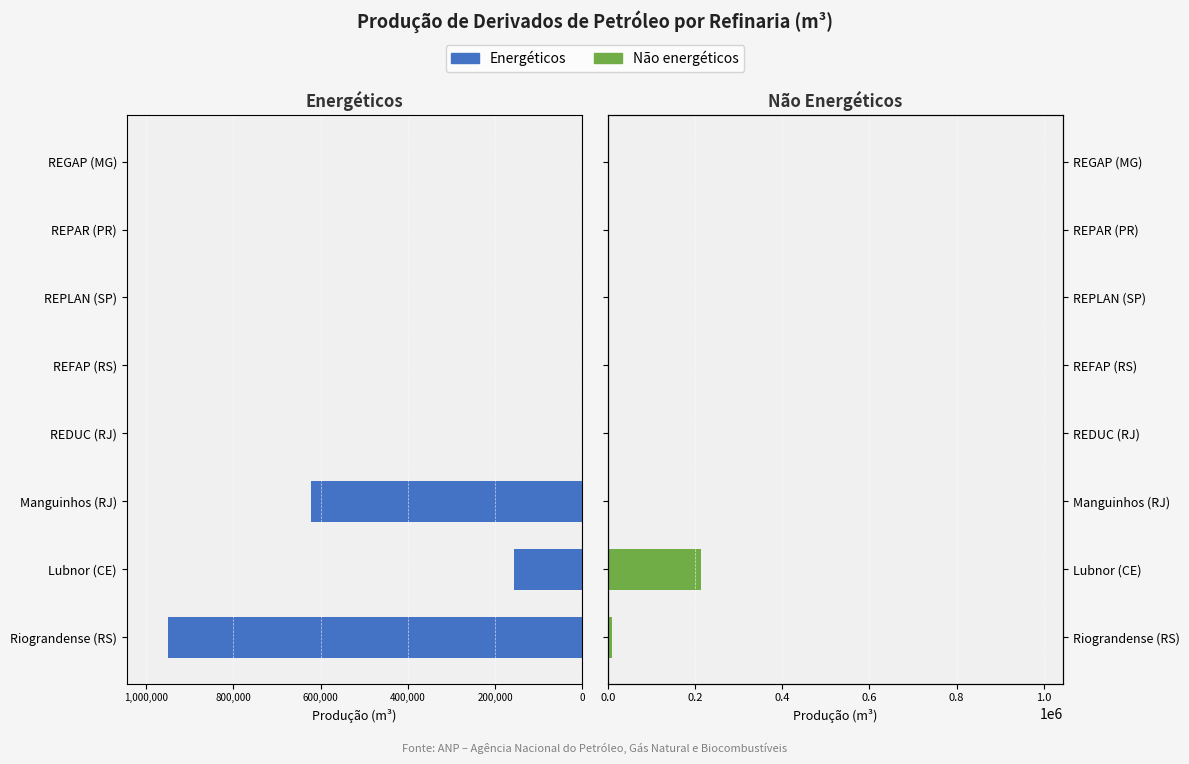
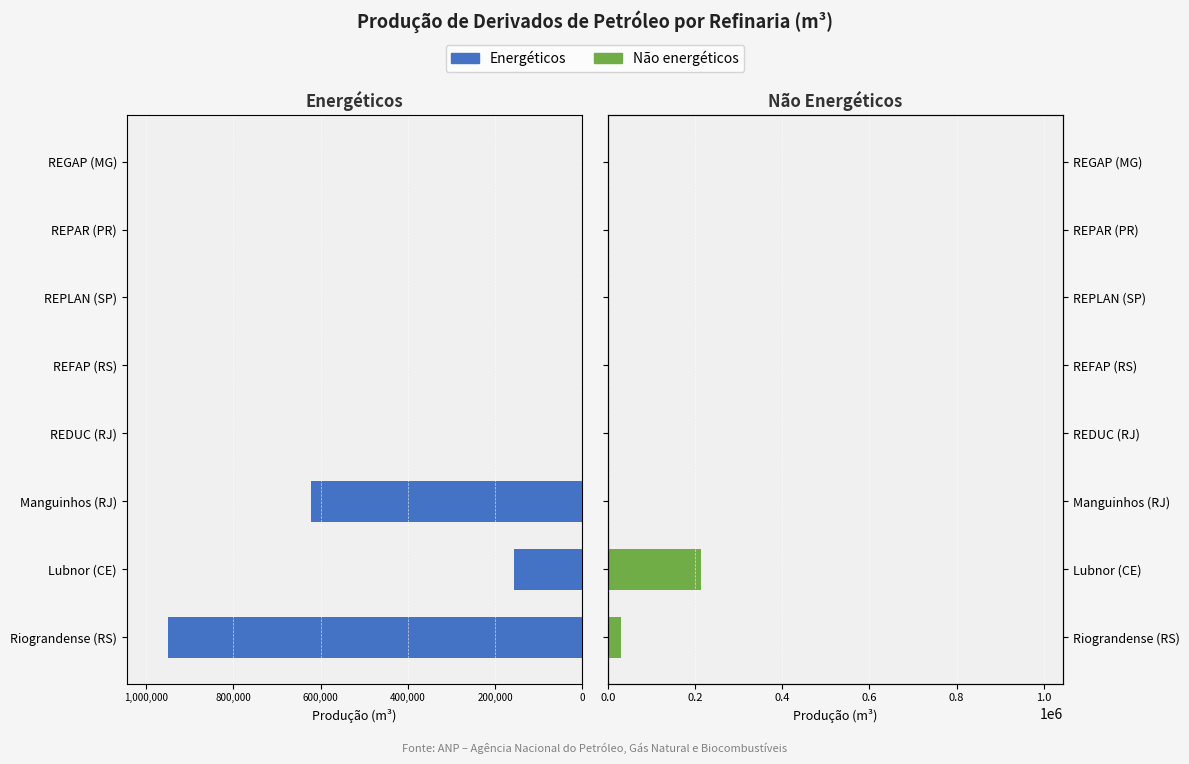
Não Energéticos, Riograndense (RS): 10000 -> 30000
